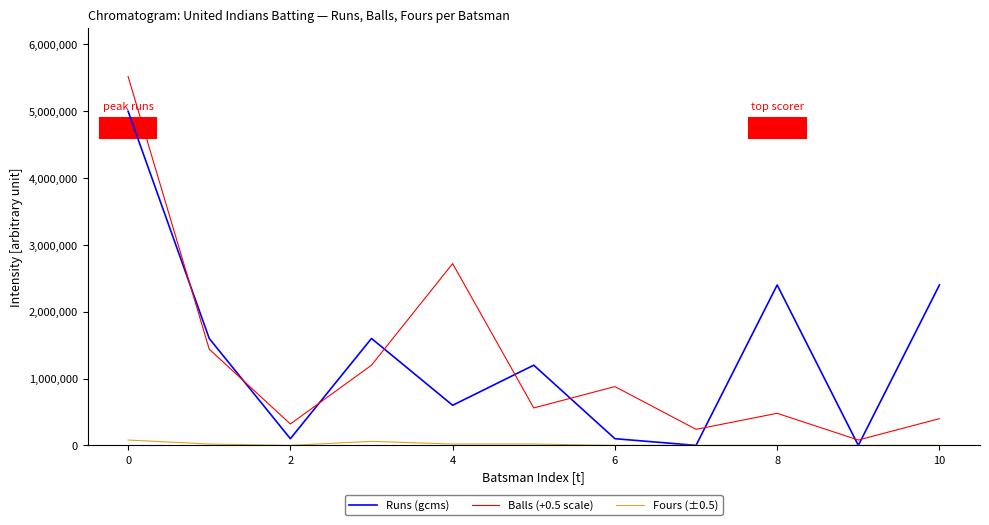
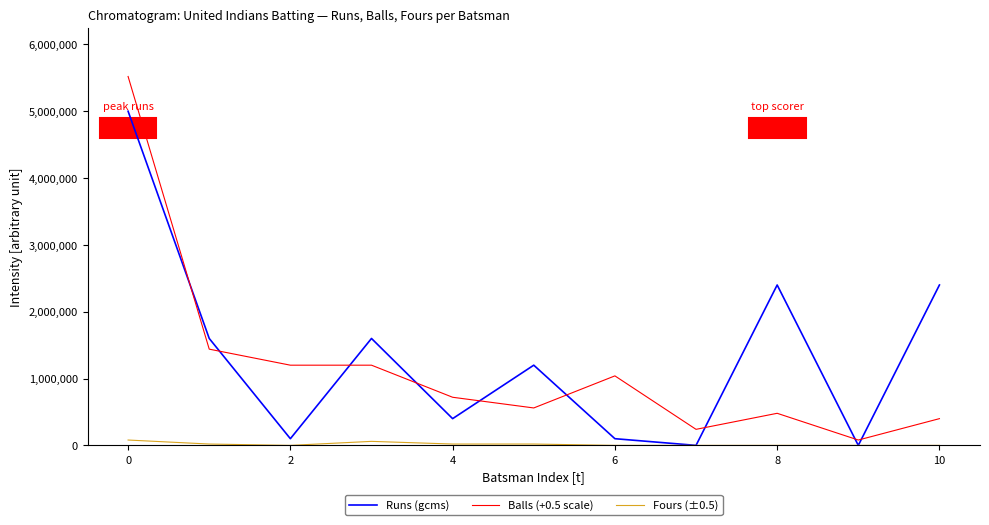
Balls (+0.5 scale), 2: 300,000 -> 1,200,000
Runs (gcms), 4: 600,000 -> 400,000
Balls (+0.5 scale), 4: 2,700,000 -> 700,000
Balls (+0.5 scale), 6: 900,000 -> 1,000,000
